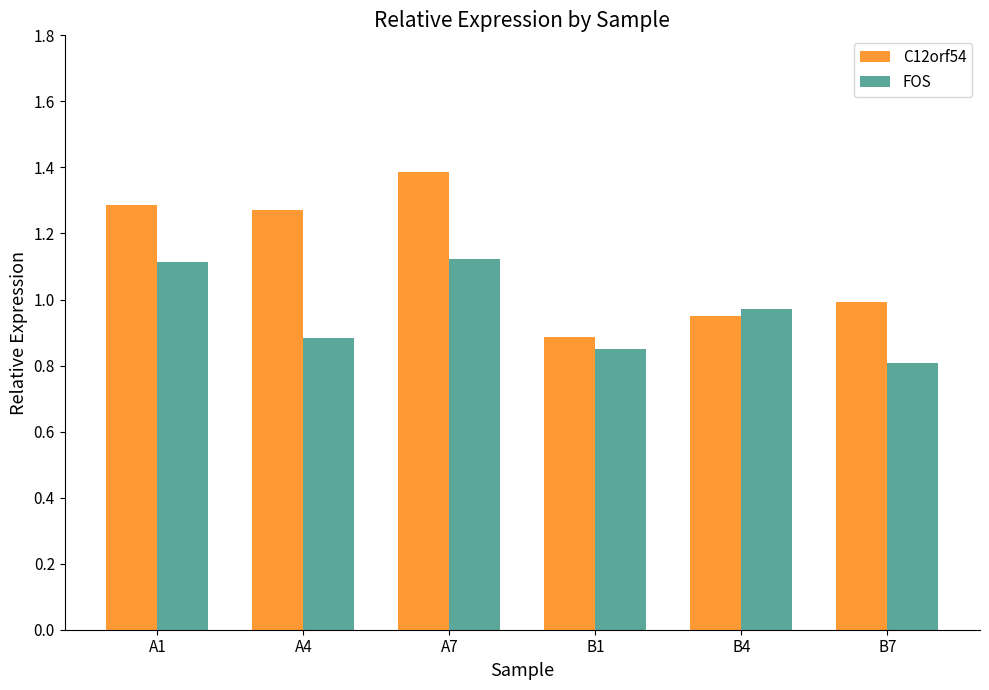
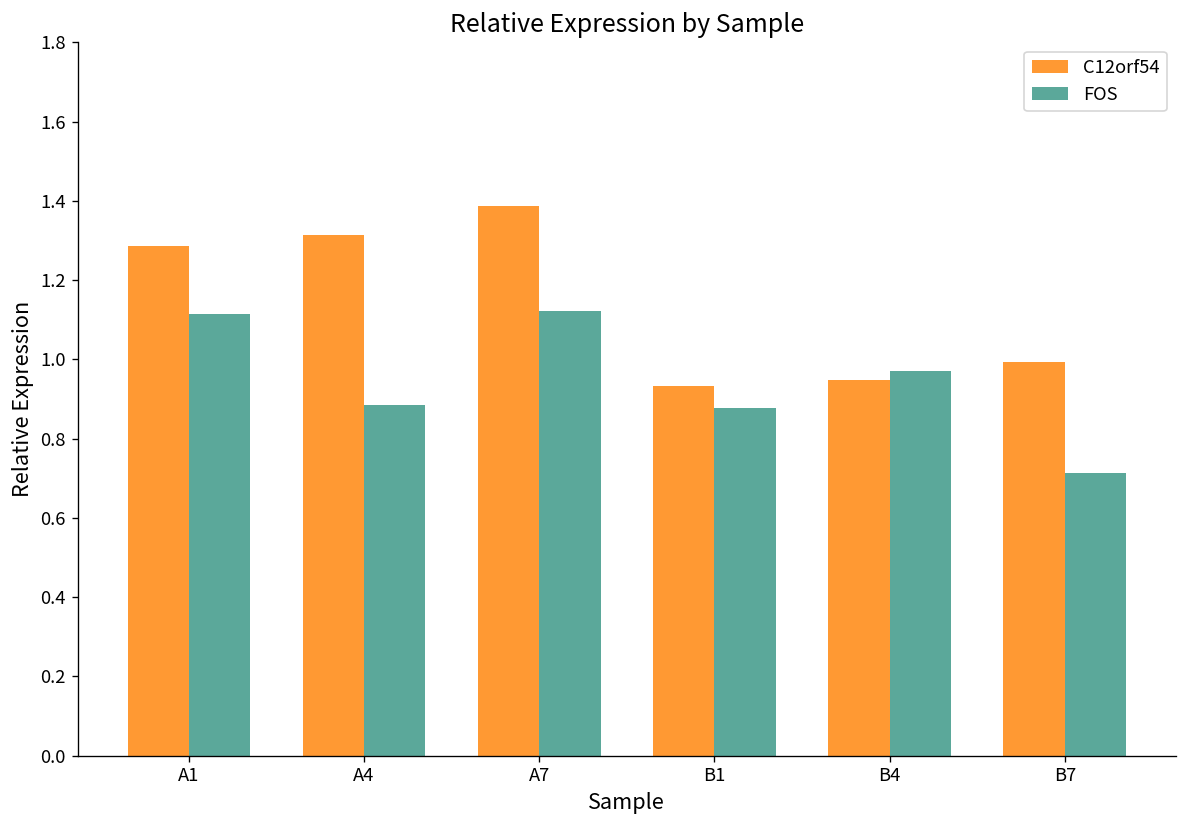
C12orf54, A4: 1.27 -> 1.32
C12orf54, B1: 0.89 -> 0.93
FOS, B1: 0.85 -> 0.88
FOS, B7: 0.81 -> 0.71
